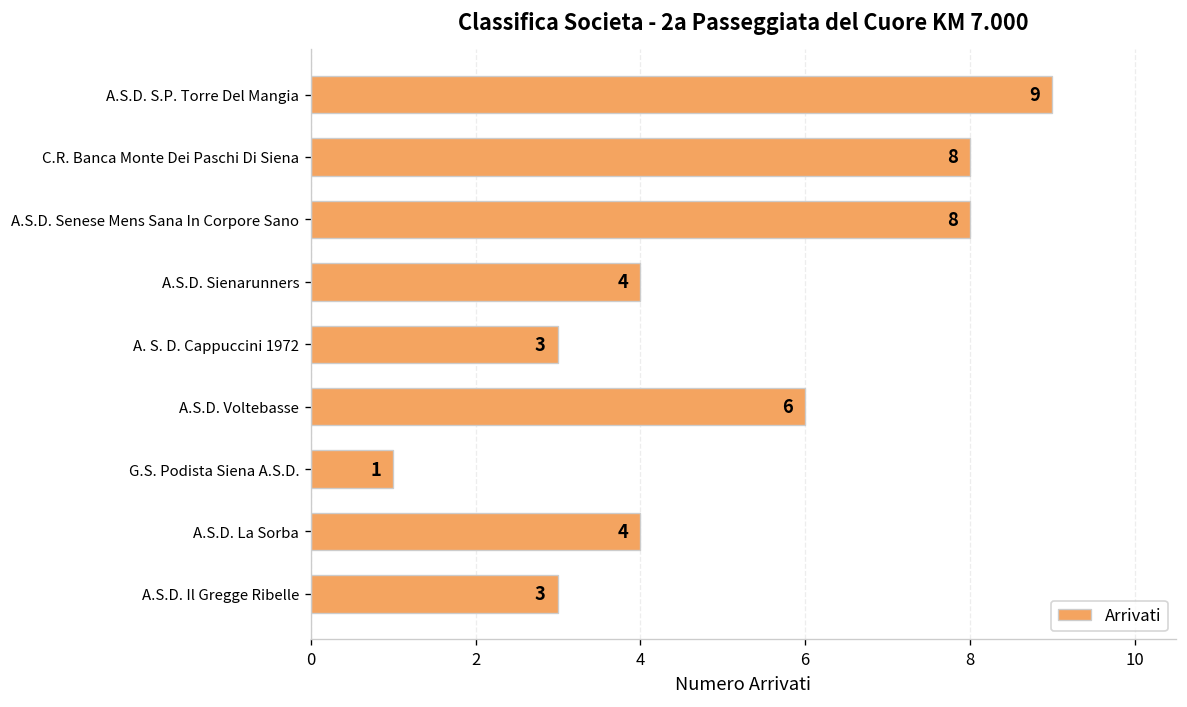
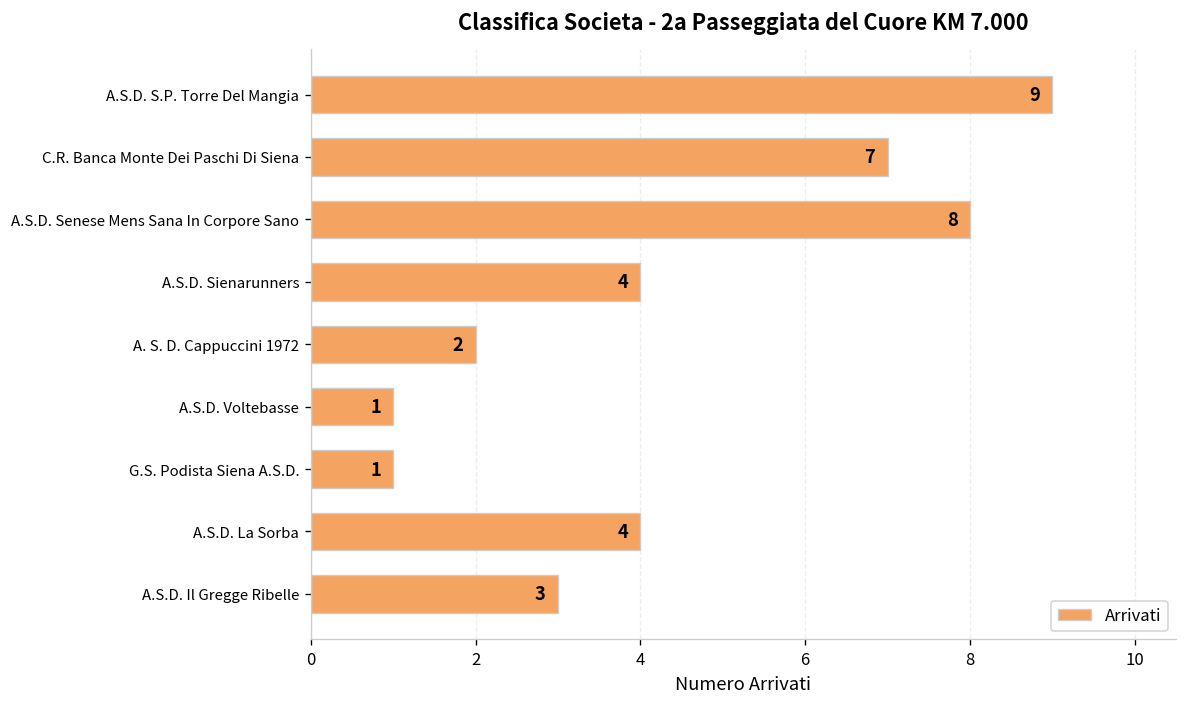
C.R. Banca Monte Dei Paschi Di Siena: 8 -> 7
A. S. D. Cappuccini 1972: 3 -> 2
A.S.D. Voltebasse: 6 -> 1
